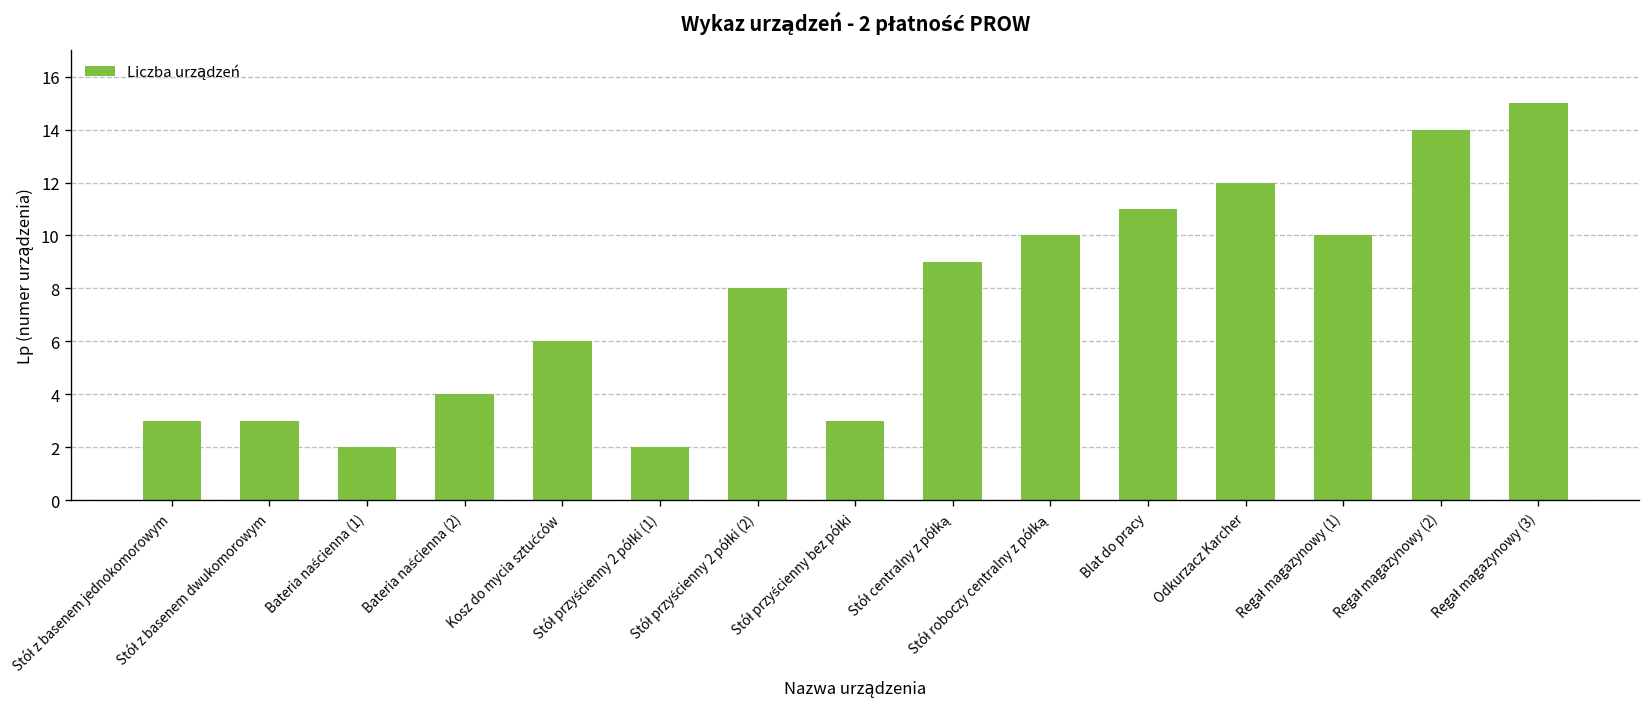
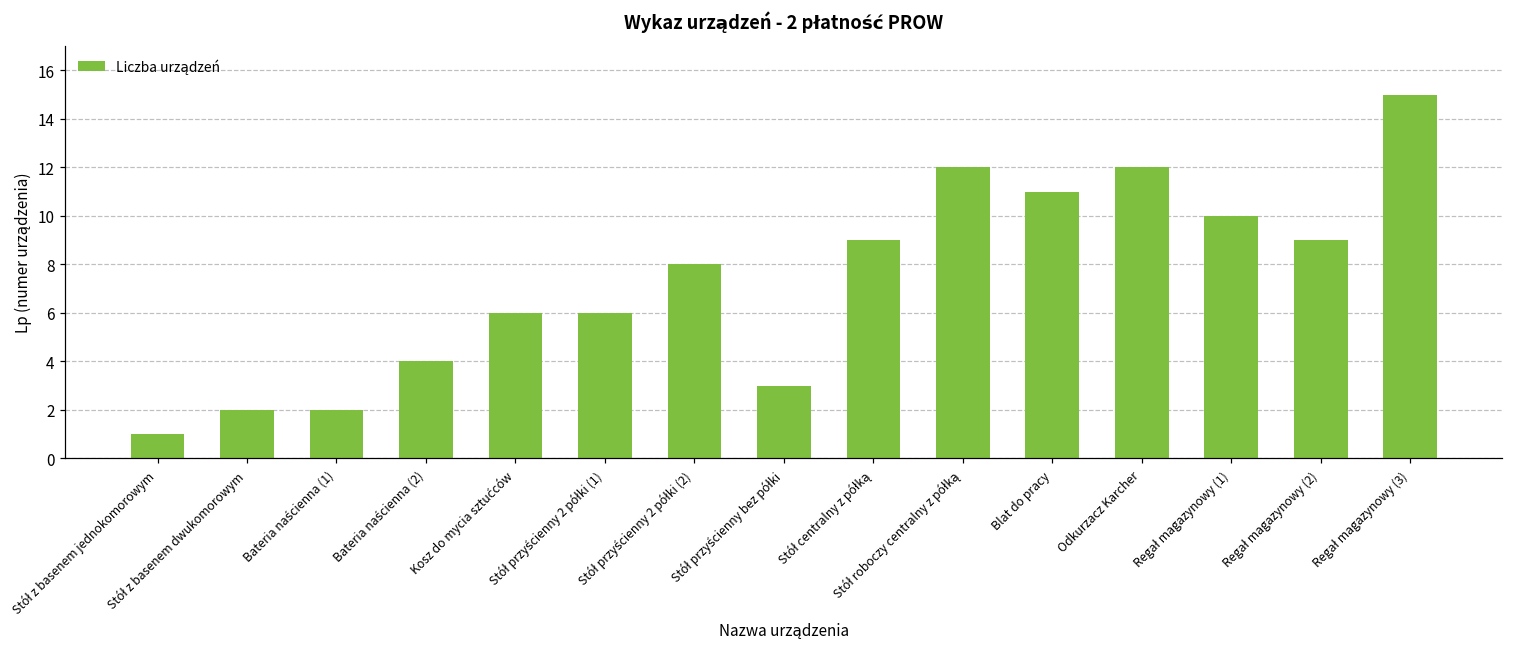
Stół z basenem jednokomorowym: 3 -> 1
Stół z basenem dwukomorowym: 3 -> 2
Stół przyścienny 2 półki (1): 2 -> 6
Stół roboczy centralny z półką: 10 -> 12
Regał magazynowy (2): 14 -> 9
